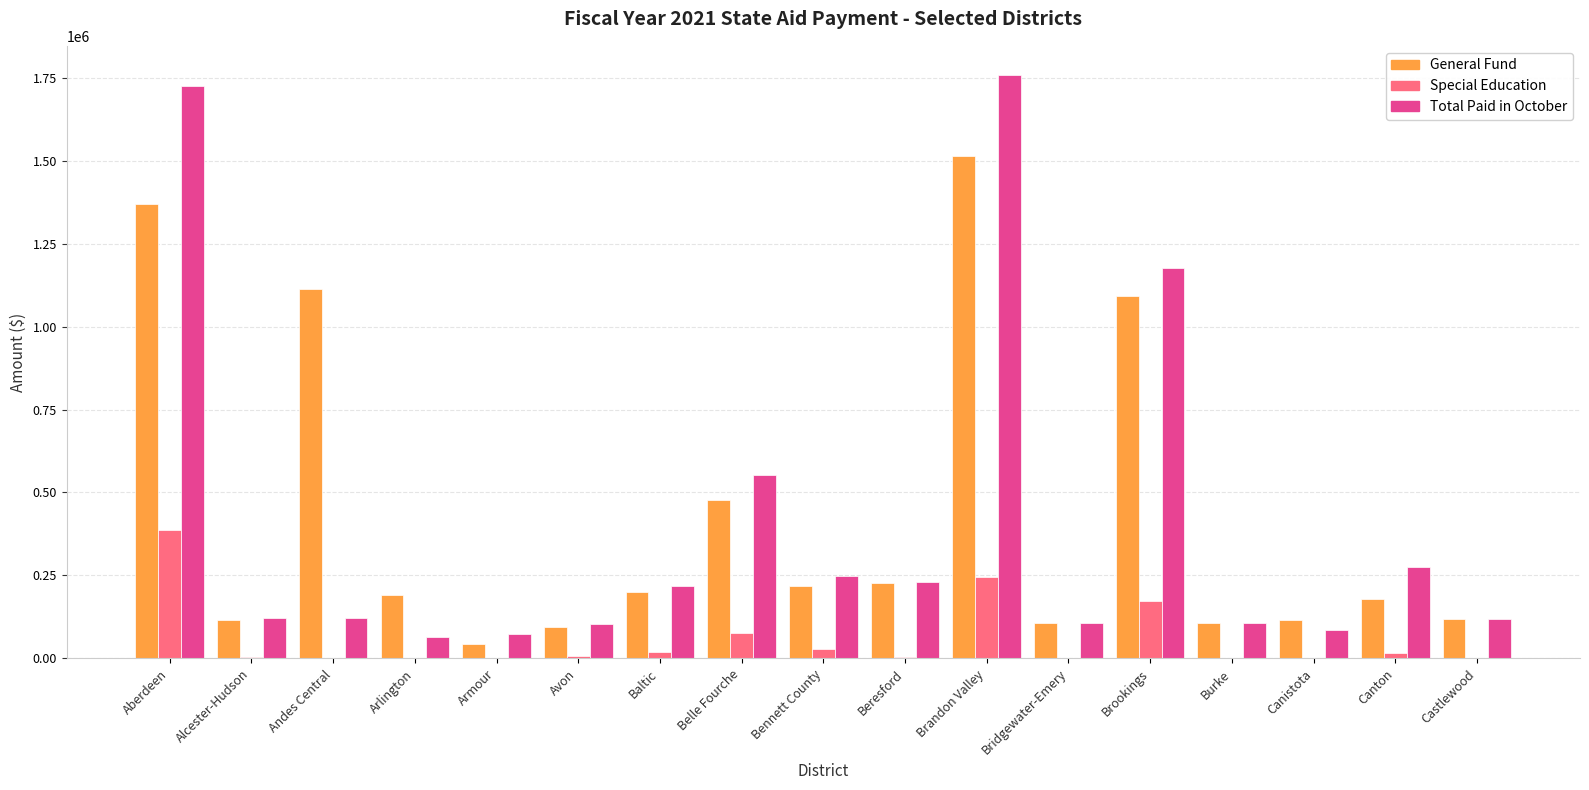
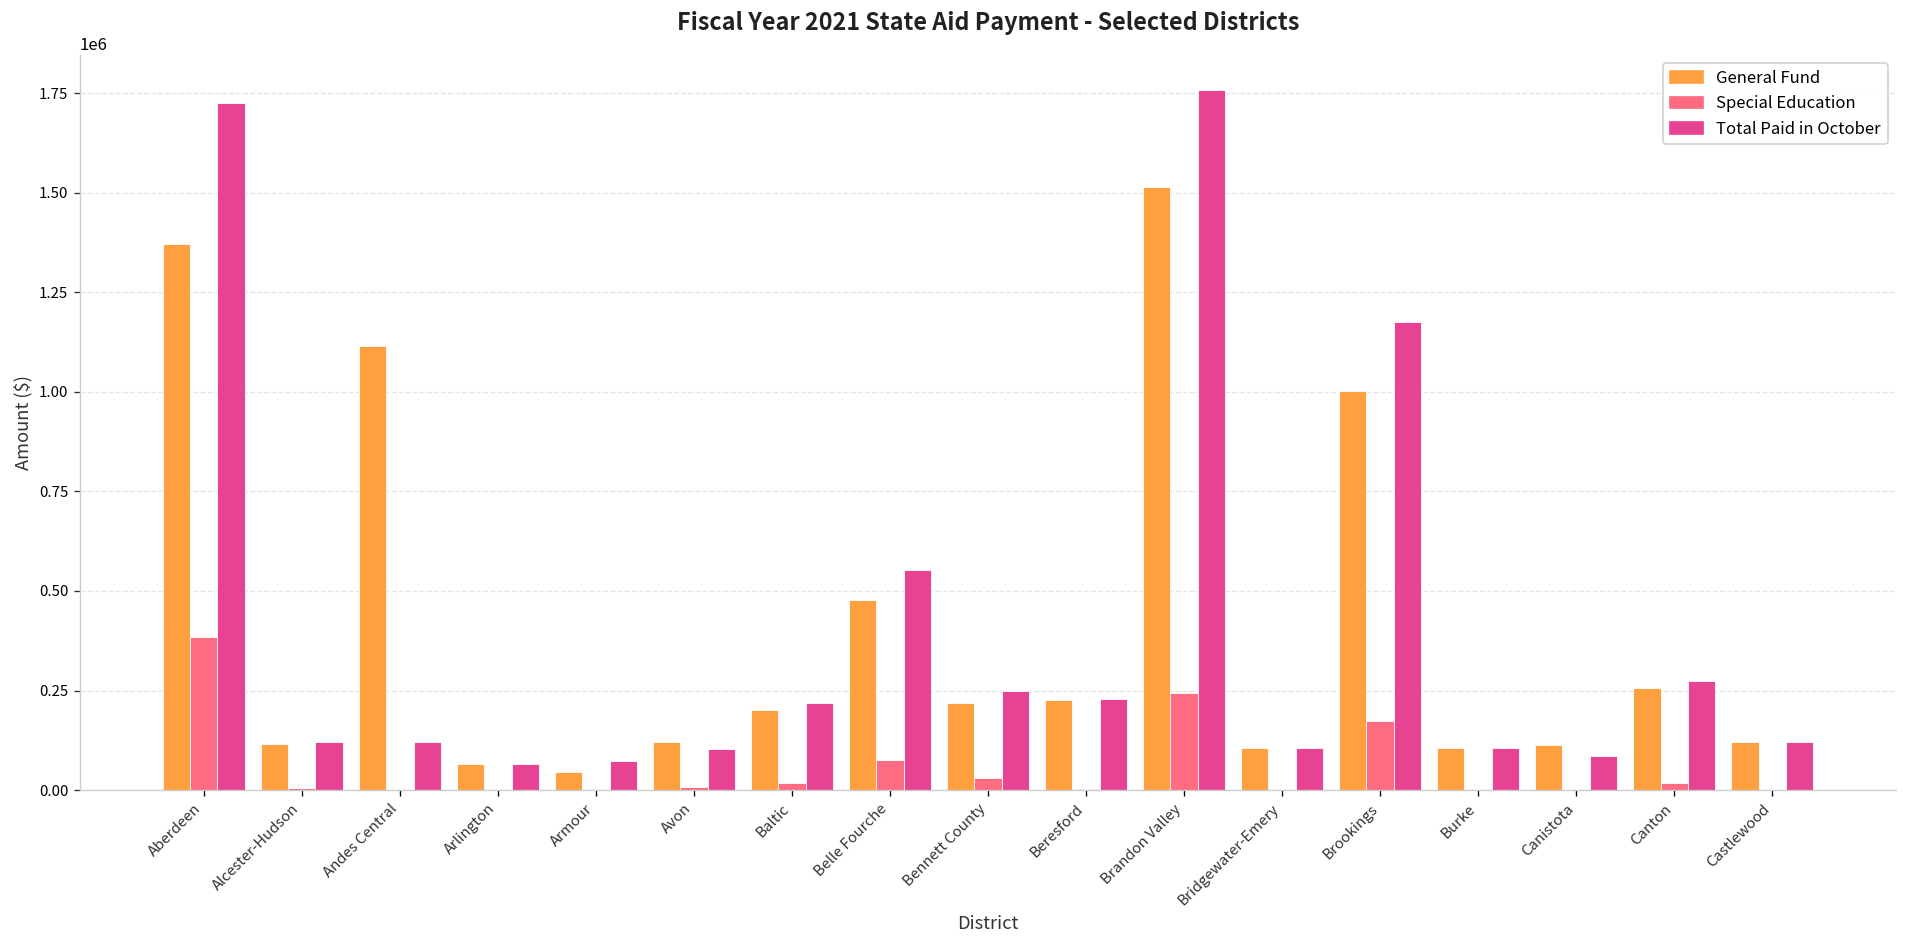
General Fund, Arlington: 190000 -> 70000
General Fund, Avon: 100000 -> 120000
General Fund, Brookings: 1090000 -> 1000000
General Fund, Canton: 180000 -> 260000
